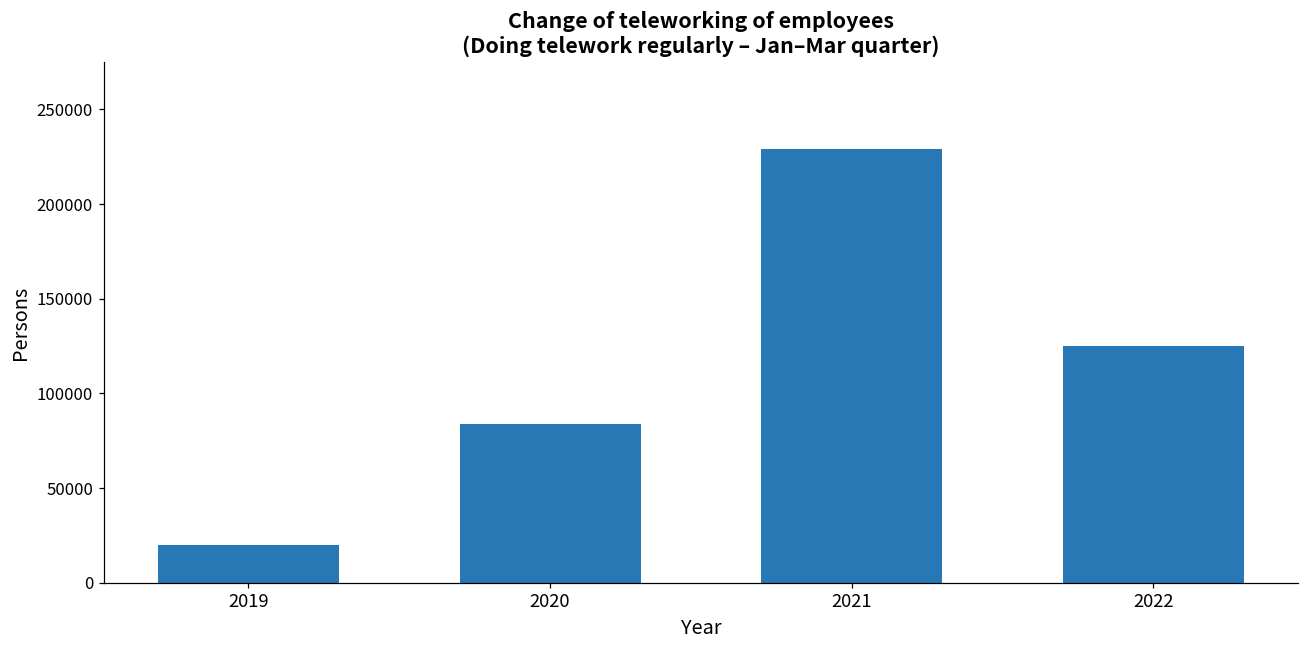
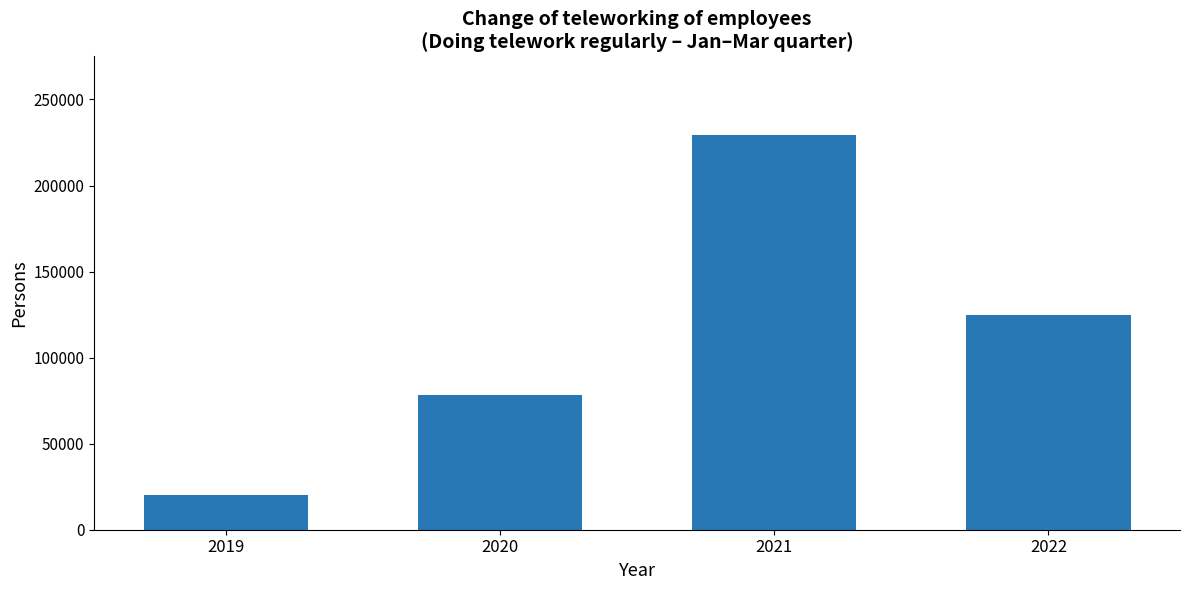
2020: 84000 -> 78000
